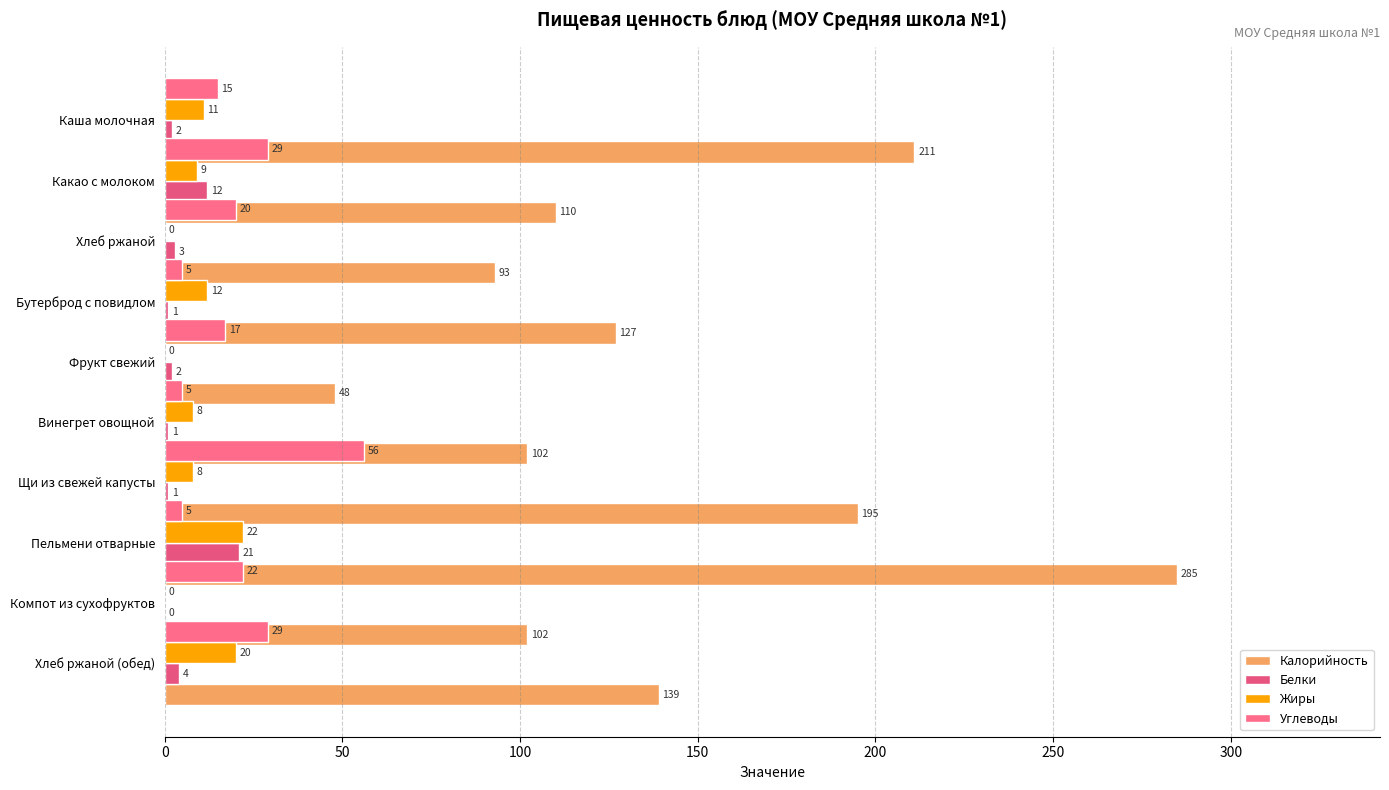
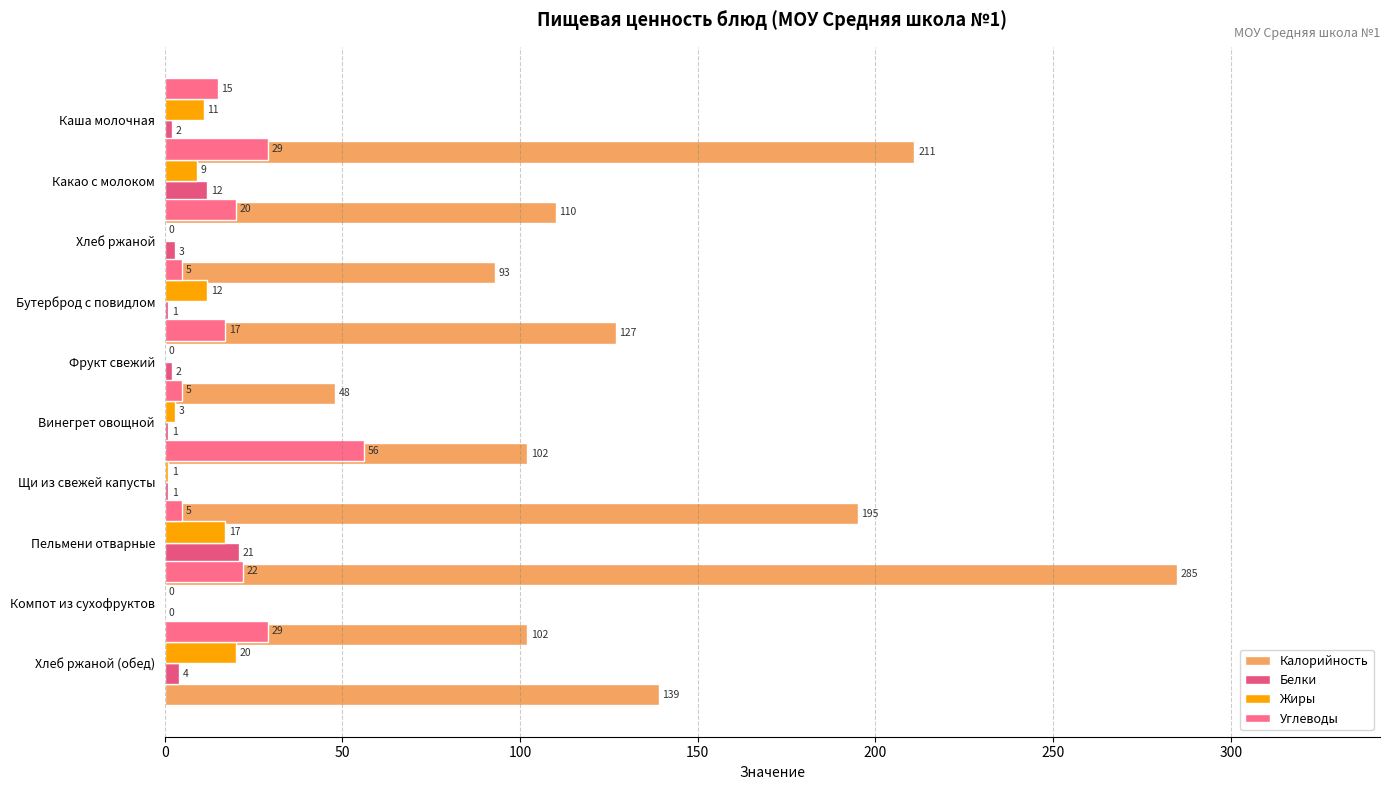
Жиры, Винегрет овощной: 8 -> 3
Жиры, Щи из свежей капусты: 8 -> 1
Жиры, Пельмени отварные: 22 -> 17
